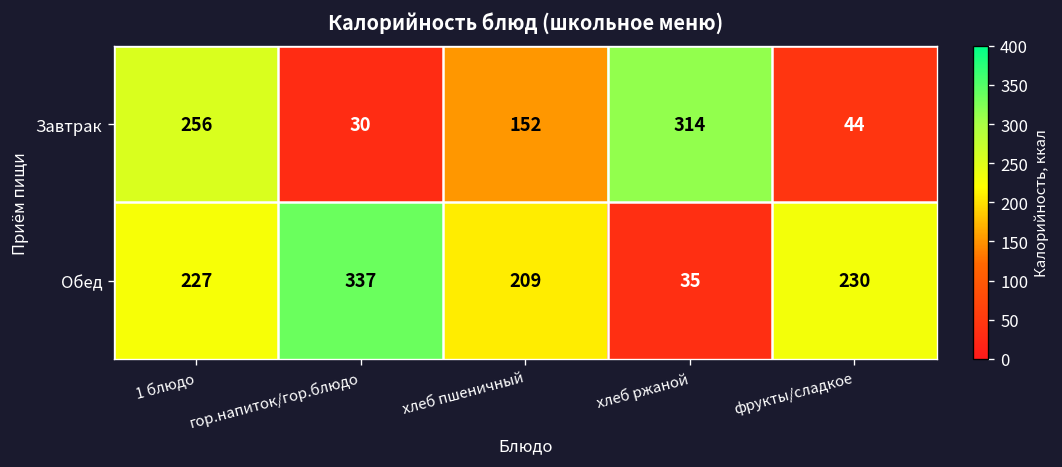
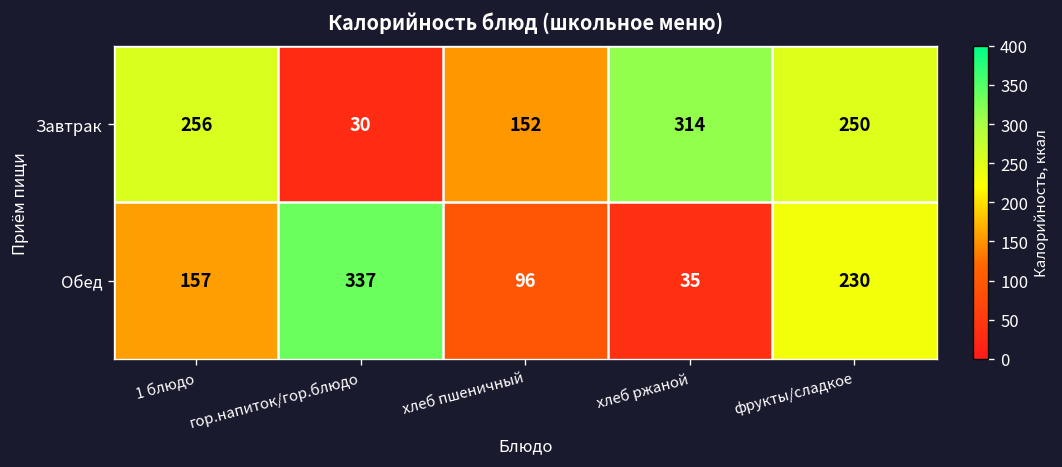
Завтрак, фрукты/сладкое: 44 -> 250
Обед, 1 блюдо: 227 -> 157
Обед, хлеб пшеничный: 209 -> 96
